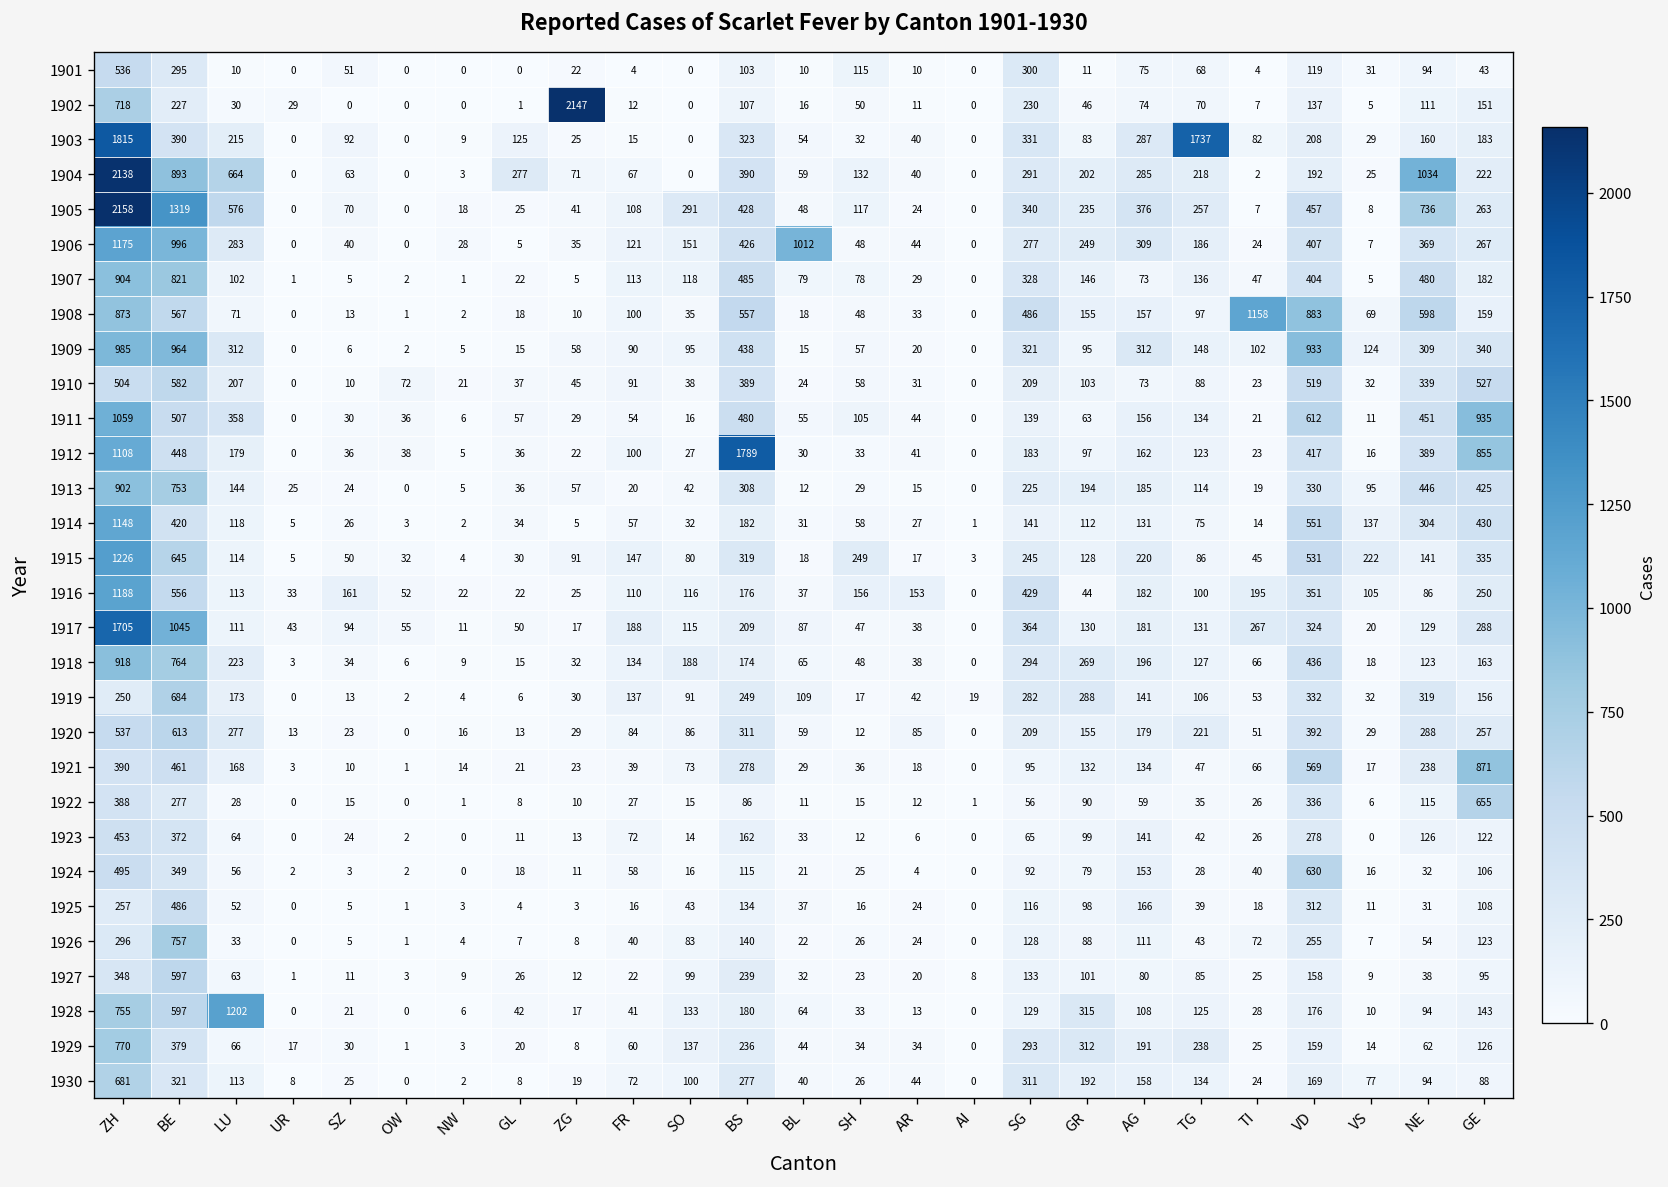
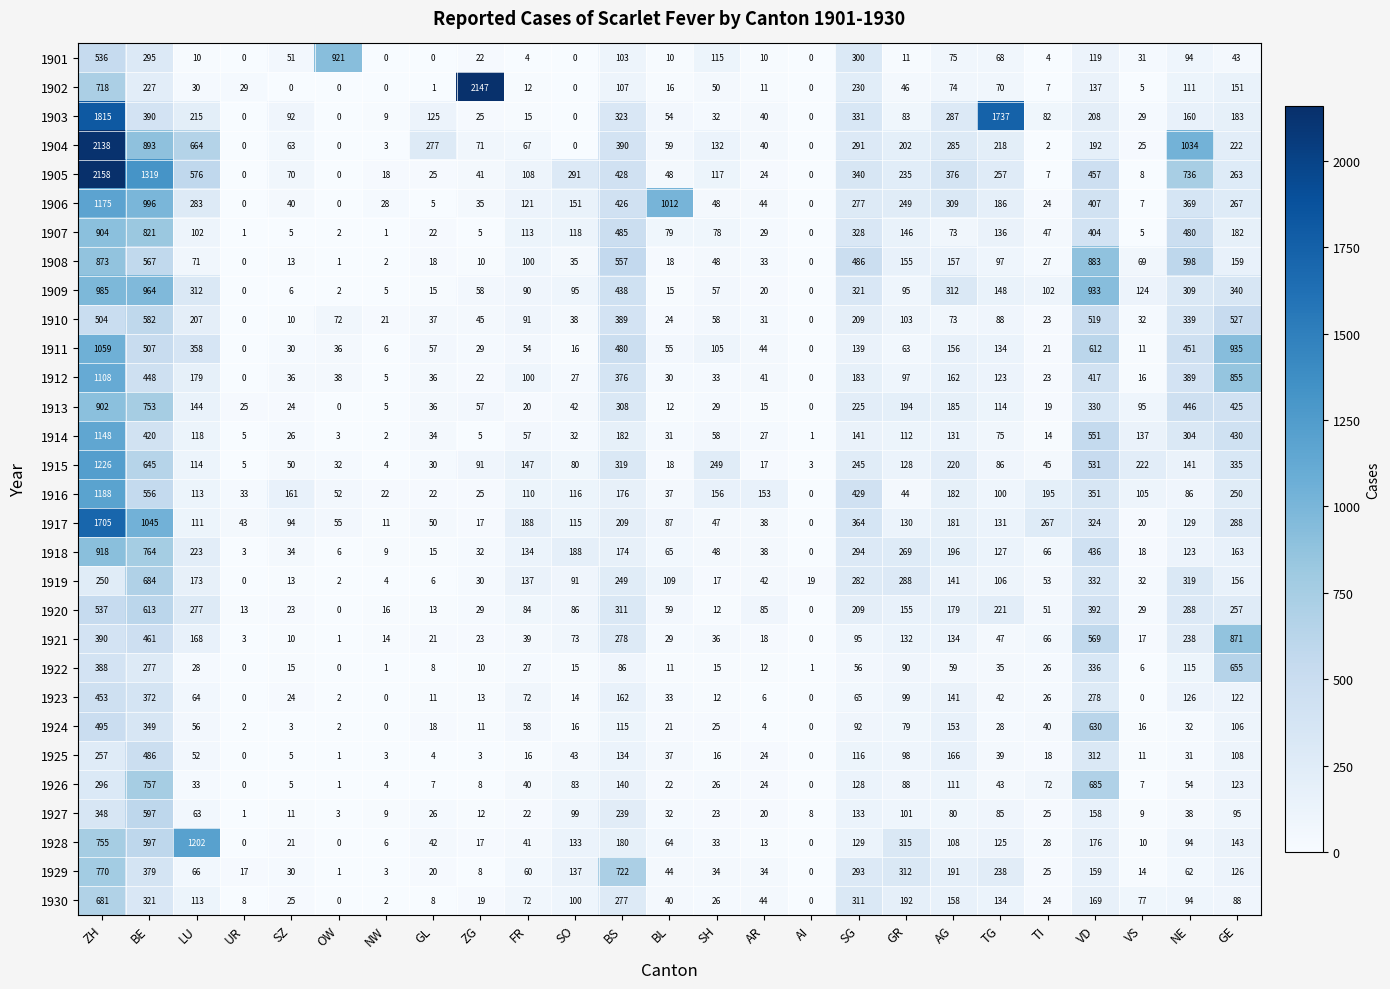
1901, OW: 0 -> 921
1908, TI: 1158 -> 27
1912, BS: 1789 -> 376
1926, VD: 255 -> 685
1929, BS: 236 -> 722
